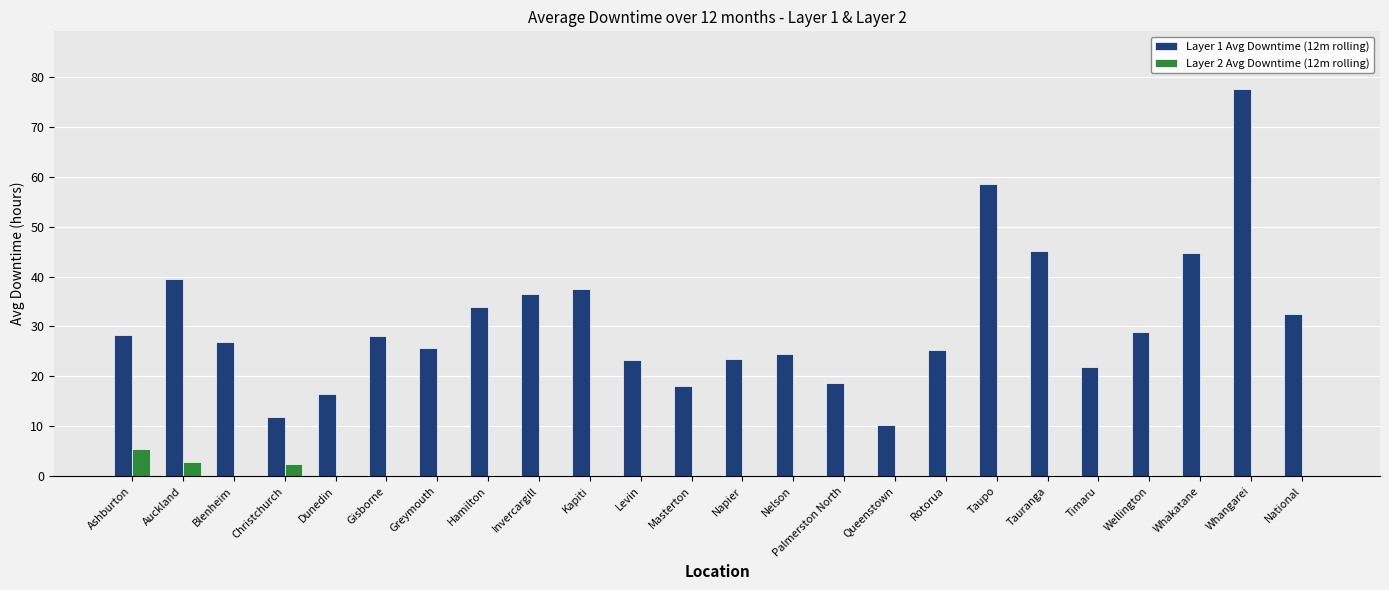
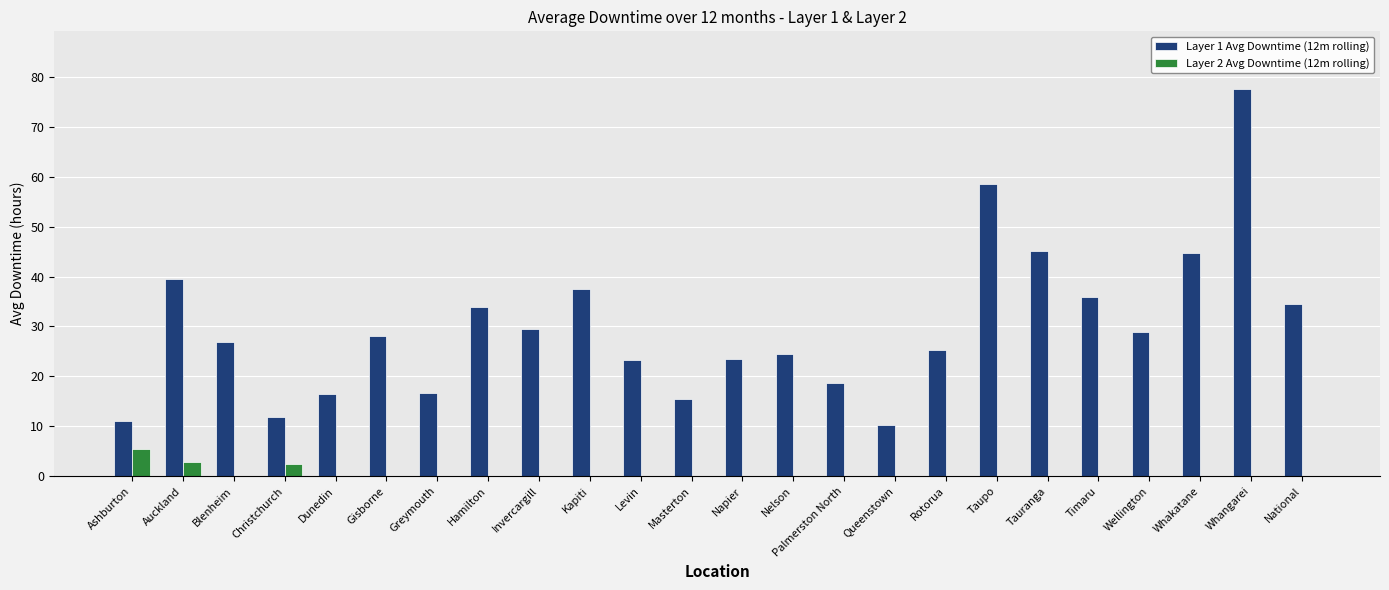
Layer 1 Avg Downtime (12m rolling), Ashburton: 28 -> 11
Layer 1 Avg Downtime (12m rolling), Greymouth: 26 -> 17
Layer 1 Avg Downtime (12m rolling), Invercargill: 36 -> 30
Layer 1 Avg Downtime (12m rolling), Masterton: 18 -> 15
Layer 1 Avg Downtime (12m rolling), Timaru: 22 -> 36
Layer 1 Avg Downtime (12m rolling), National: 33 -> 35
